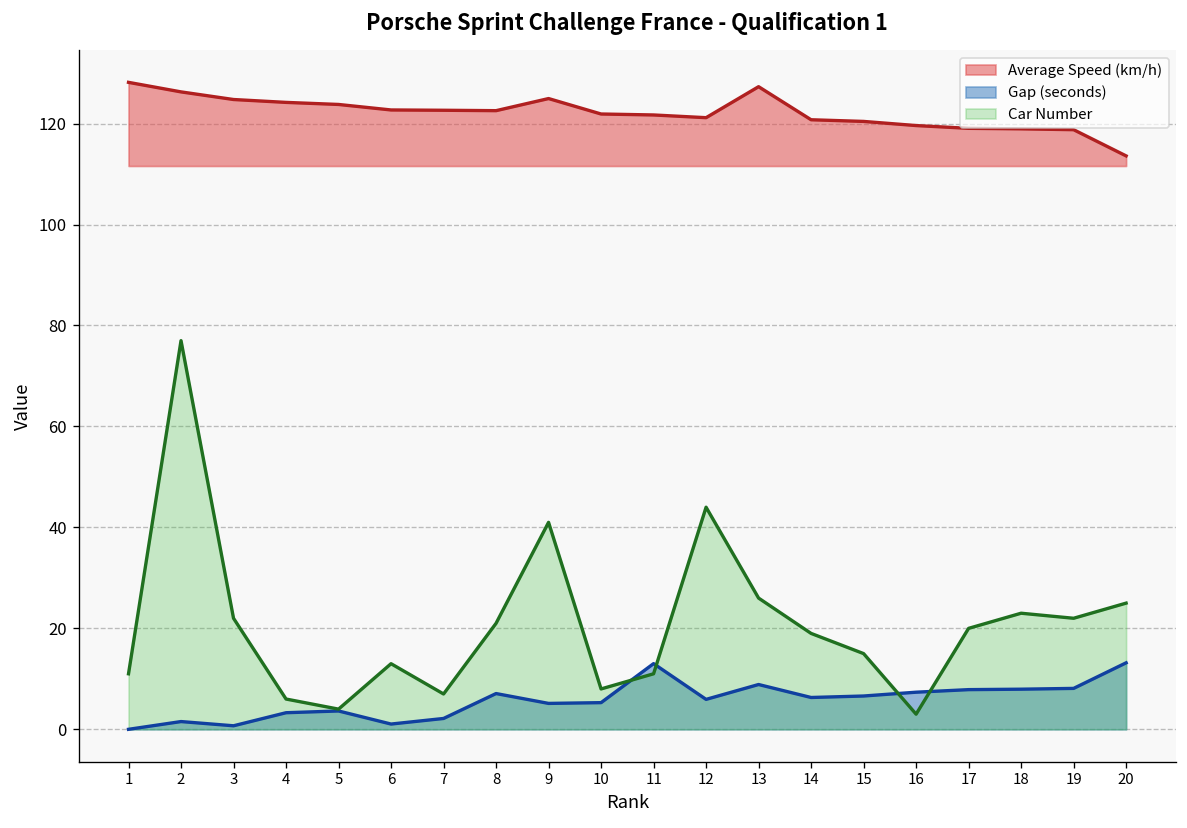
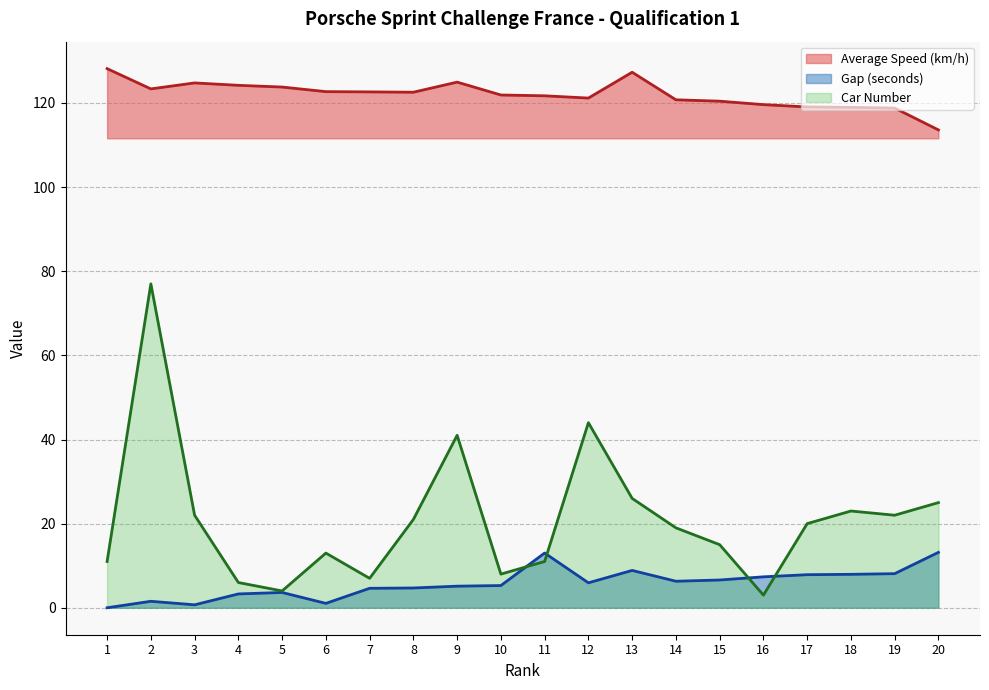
Average Speed (km/h), 2: 126 -> 123
Gap (seconds), 7: 2 -> 5
Gap (seconds), 8: 7 -> 5
